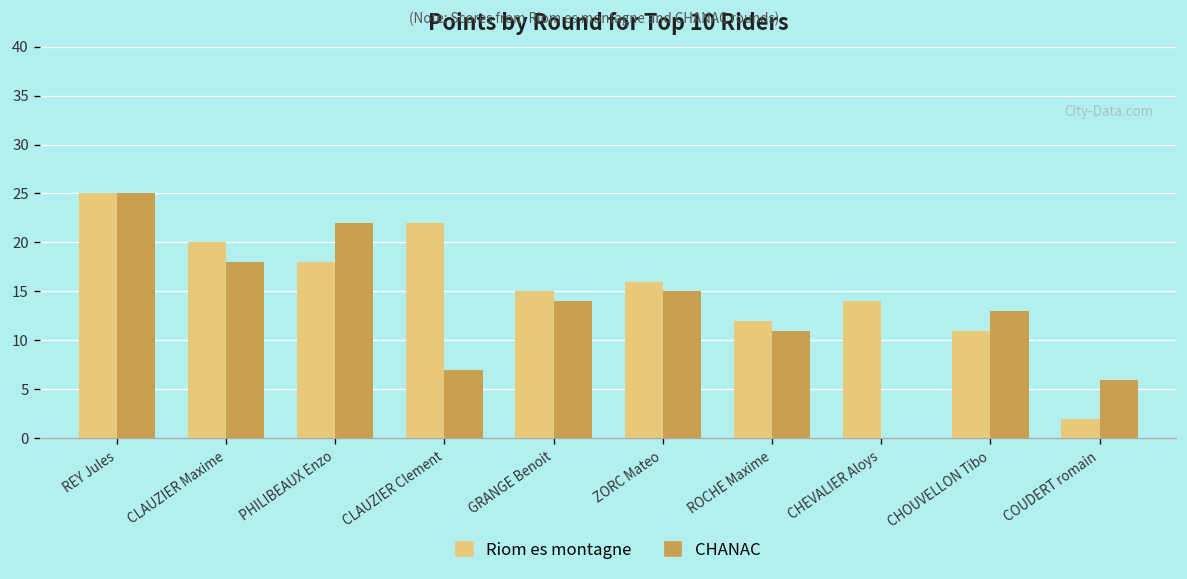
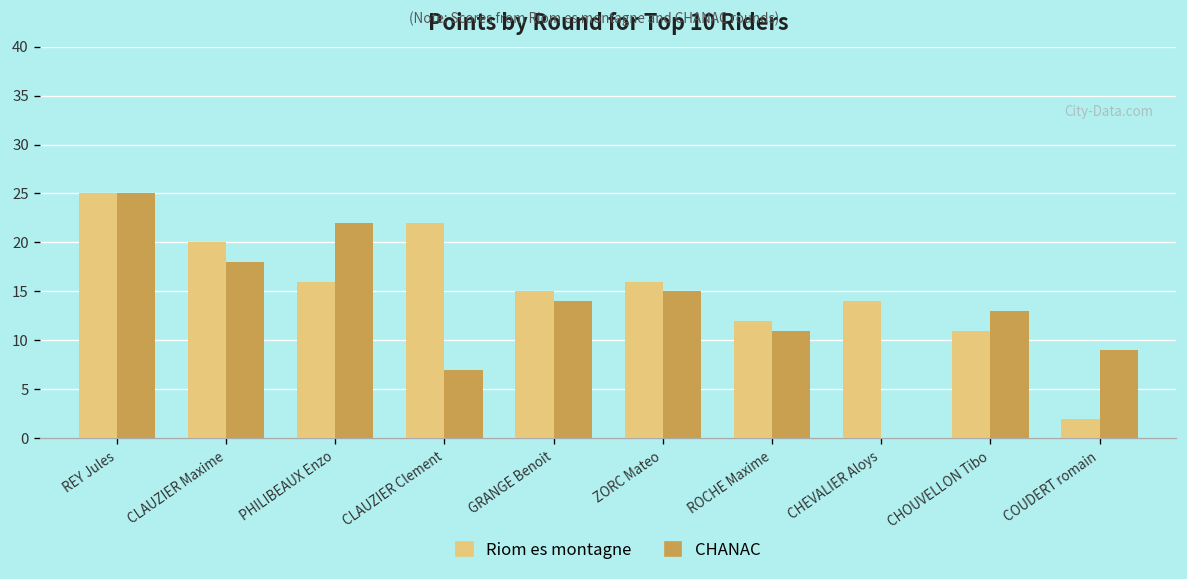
Riom es montagne, PHILIBEAUX Enzo: 18 -> 16
CHANAC, COUDERT romain: 6 -> 9
